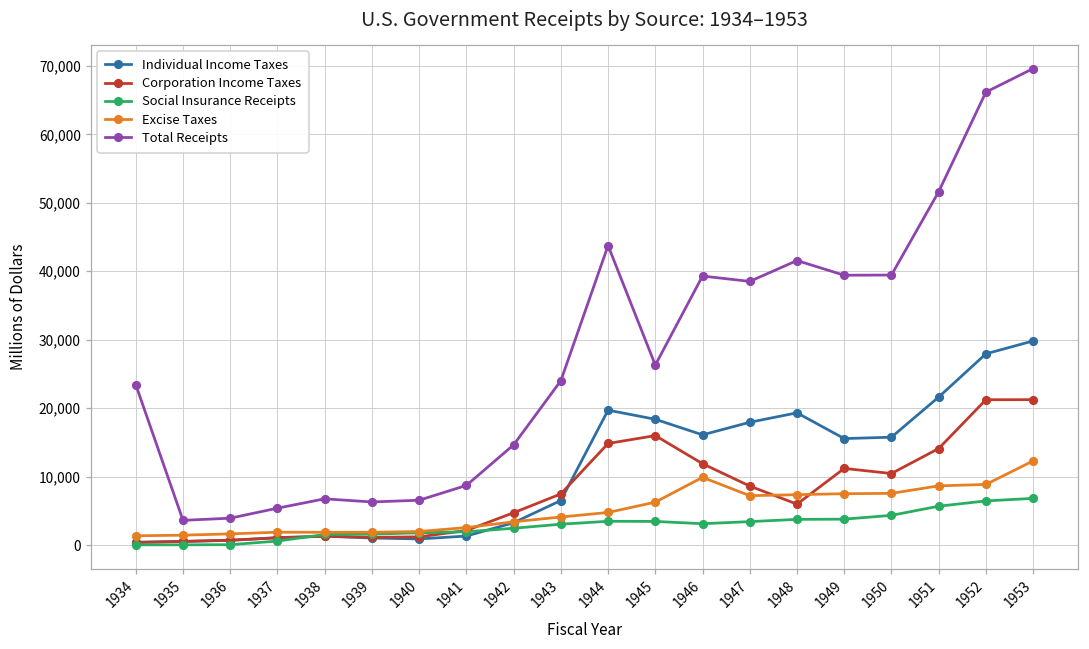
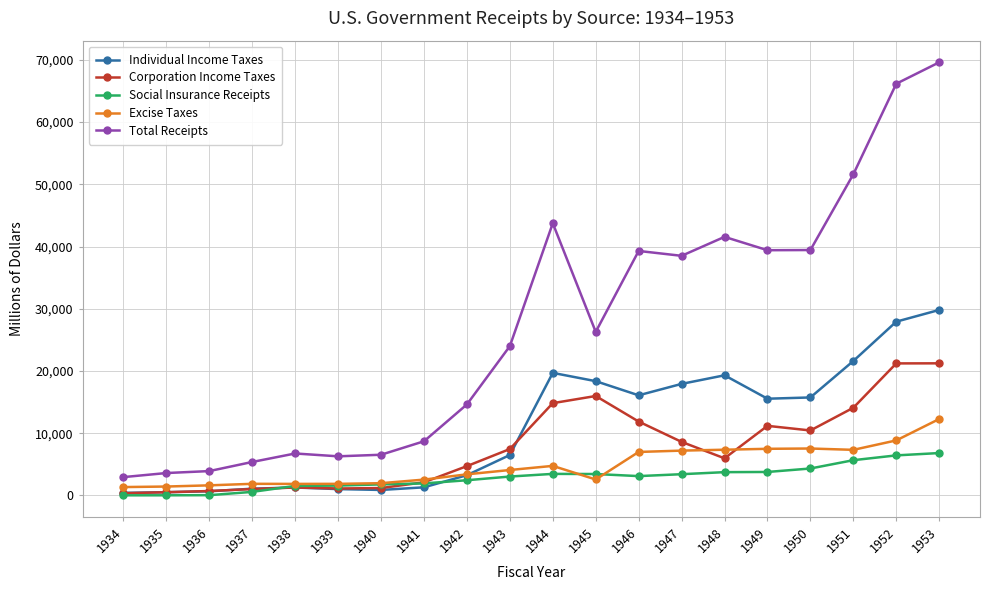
Total Receipts, 1934: 23,000 -> 3,000
Excise Taxes, 1945: 6,000 -> 3,000
Excise Taxes, 1946: 10,000 -> 7,000
Excise Taxes, 1951: 9,000 -> 7,000
